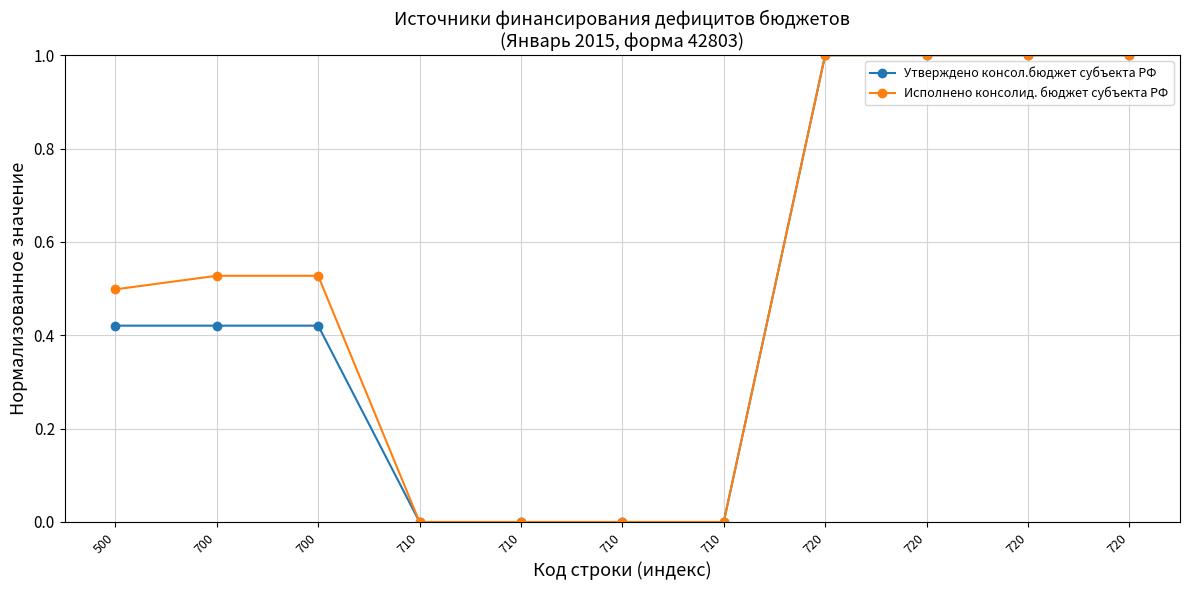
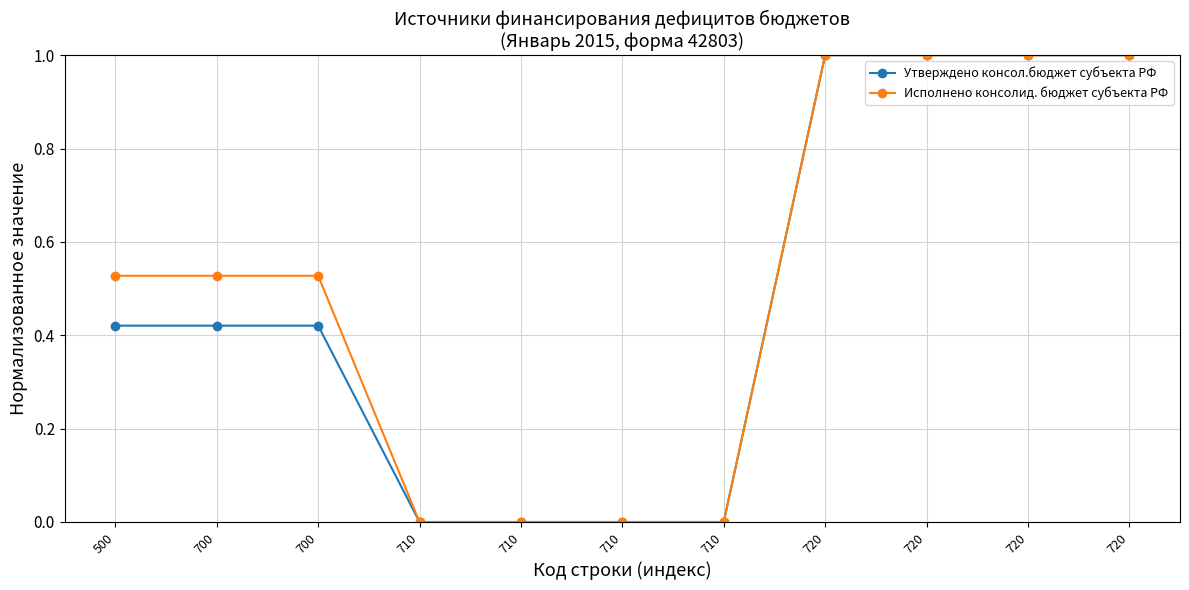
Исполнено консолид. бюджет субъекта РФ, 500: 0.50 -> 0.53
